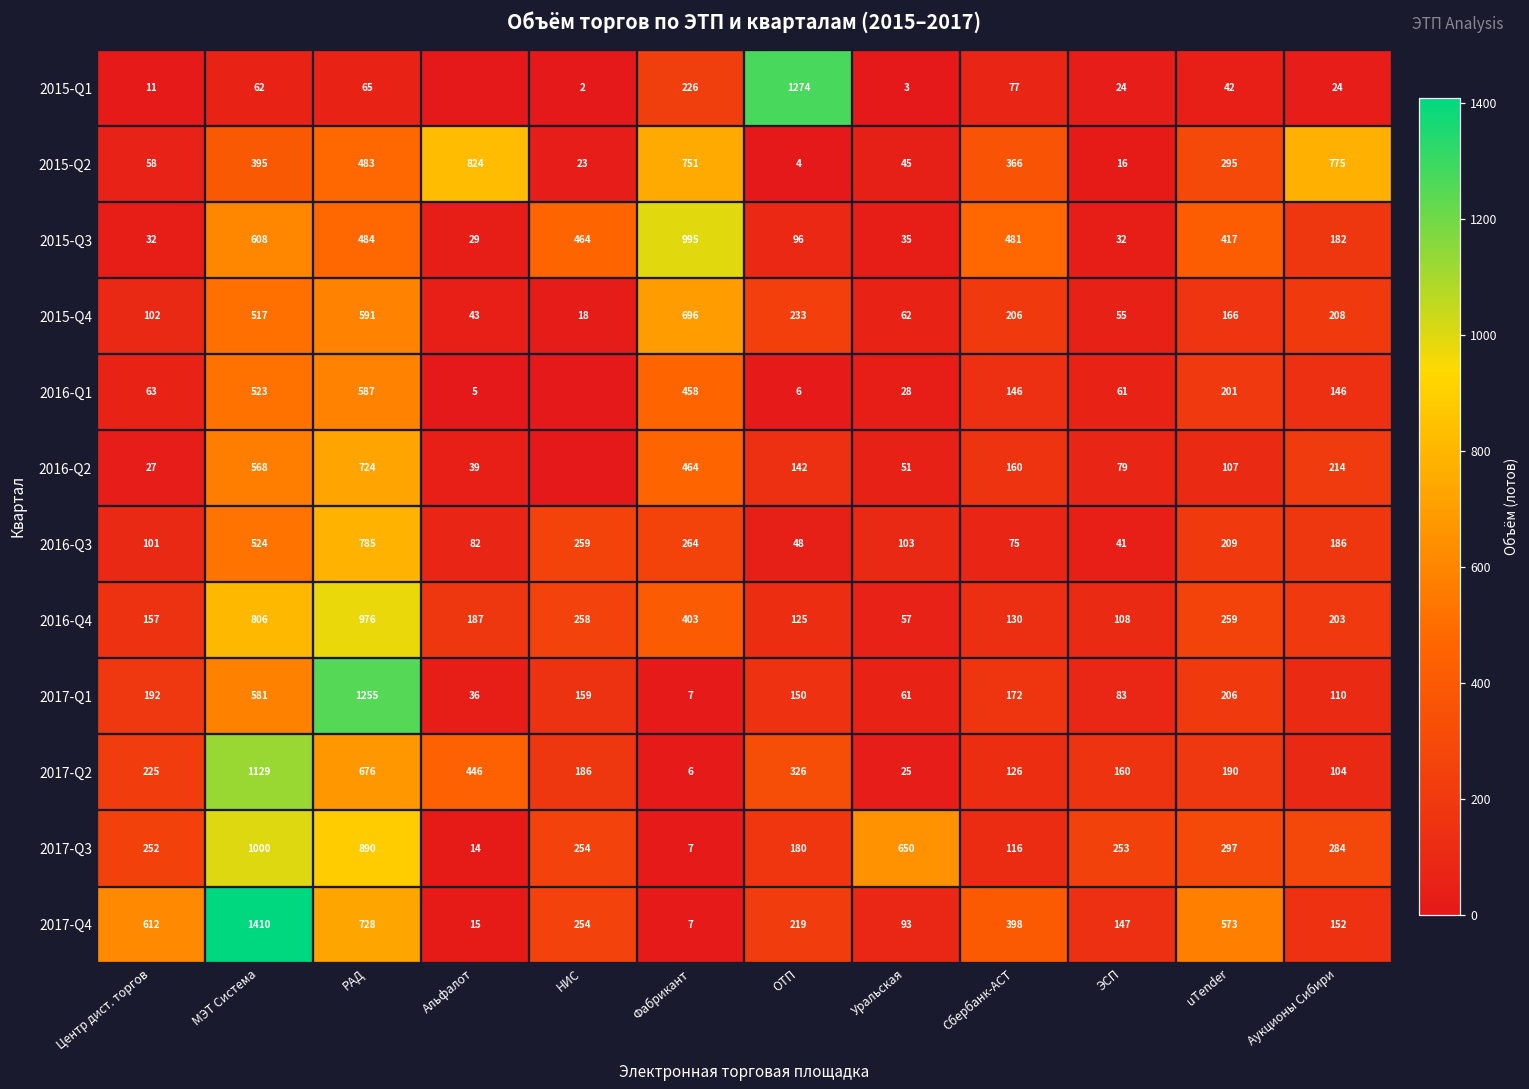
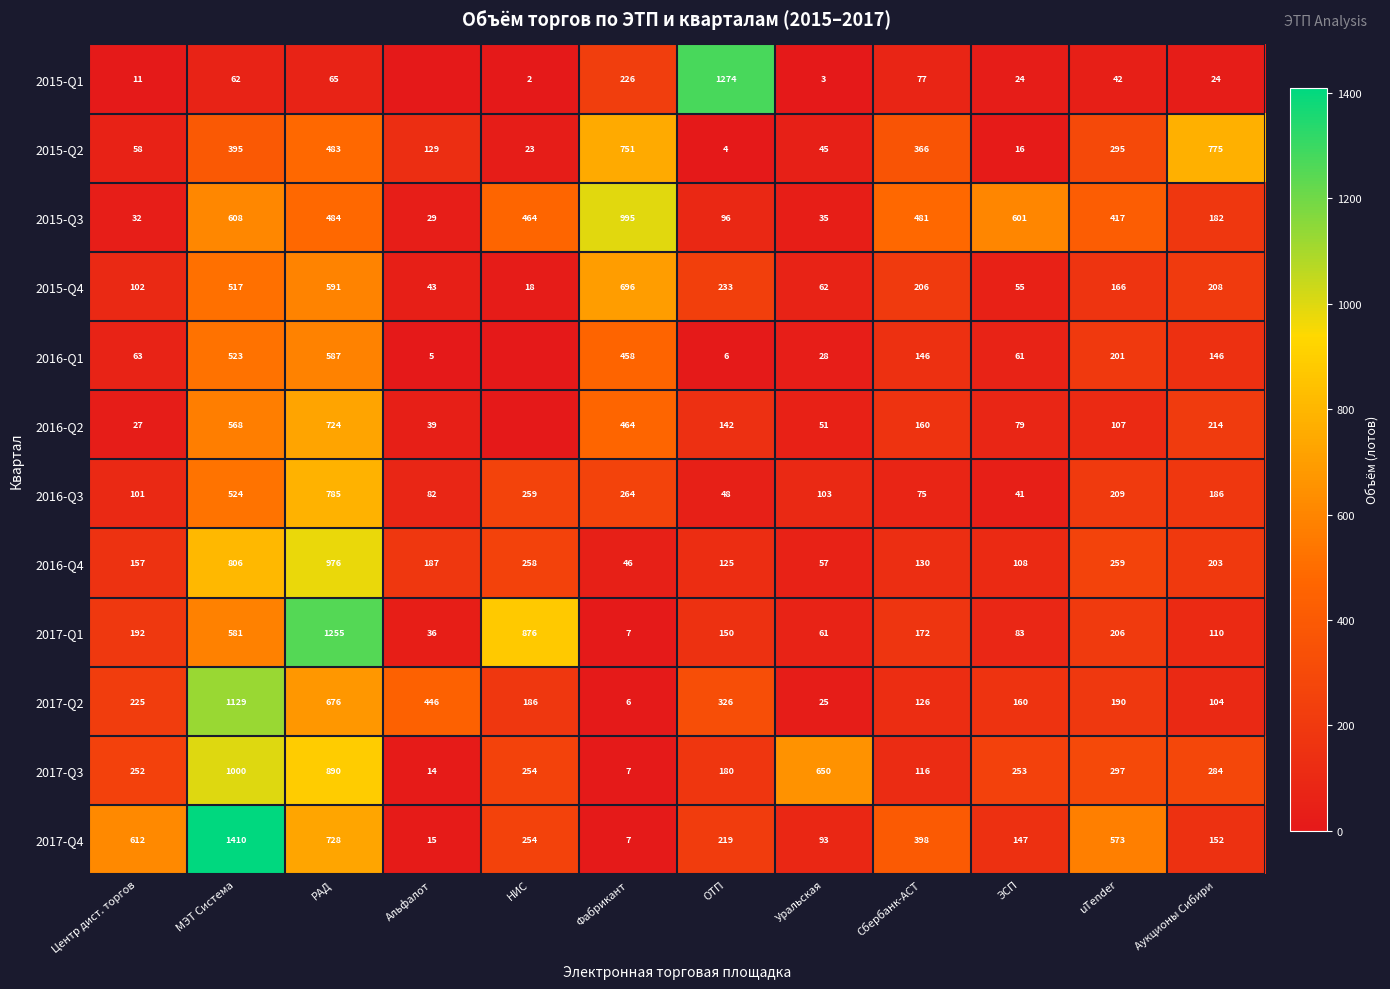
2015-Q2, Альфалот: 824 -> 129
2015-Q3, ЭСП: 32 -> 601
2016-Q4, Фабрикант: 403 -> 46
2017-Q1, НИС: 159 -> 876
